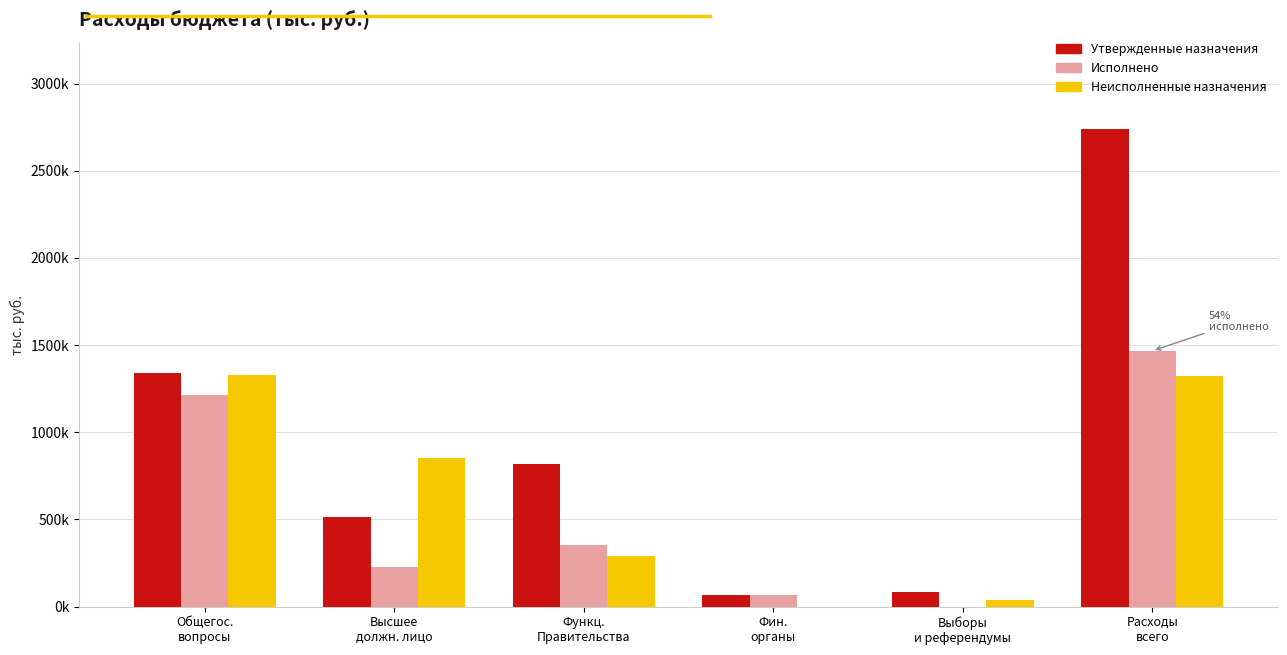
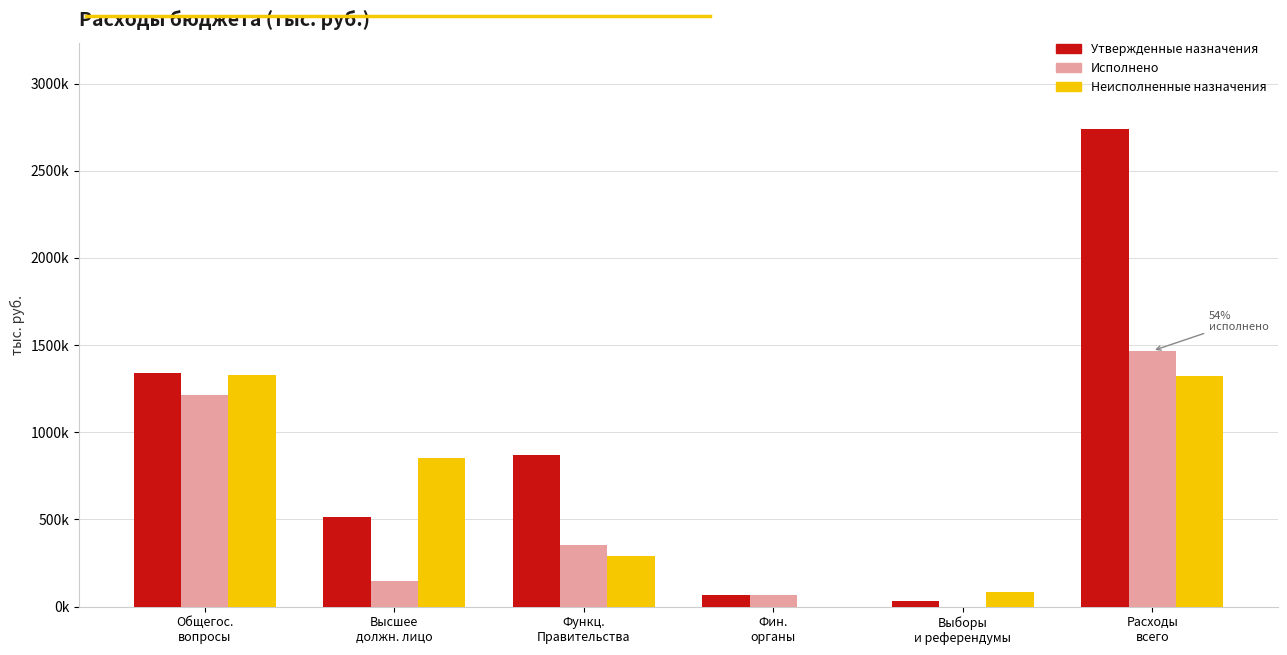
Исполнено, Высшее должн. лицо: 230000 -> 150000
Утвержденные назначения, Функц. Правительства: 820000 -> 870000
Утвержденные назначения, Выборы и референдумы: 90000 -> 30000
Неисполненные назначения, Выборы и референдумы: 40000 -> 90000
